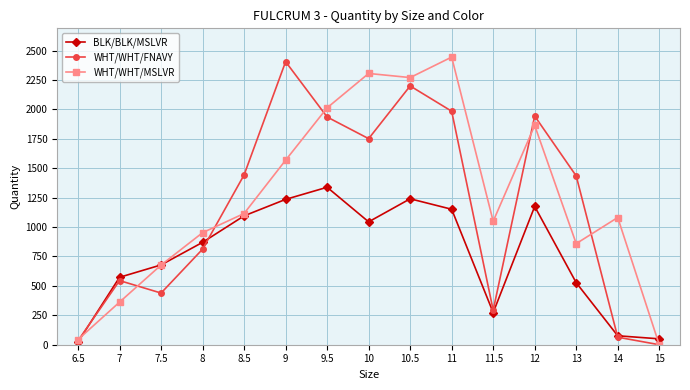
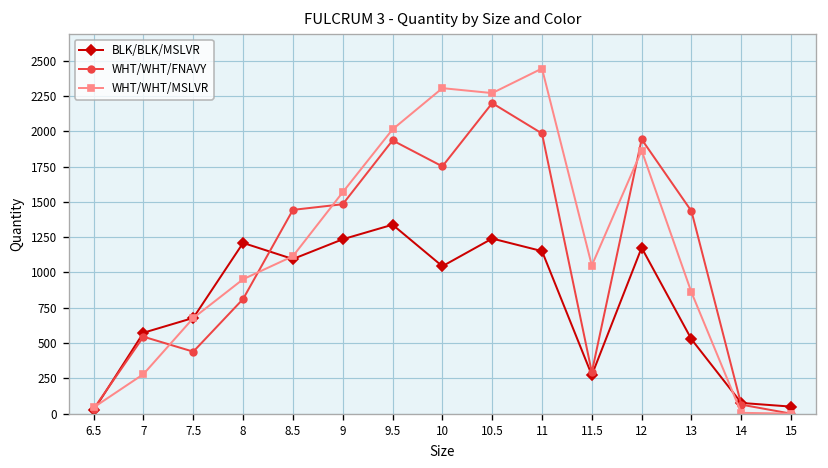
WHT/WHT/MSLVR, 7: 360 -> 280
BLK/BLK/MSLVR, 8: 870 -> 1210
WHT/WHT/FNAVY, 9: 2410 -> 1480
WHT/WHT/MSLVR, 14: 1080 -> 10
